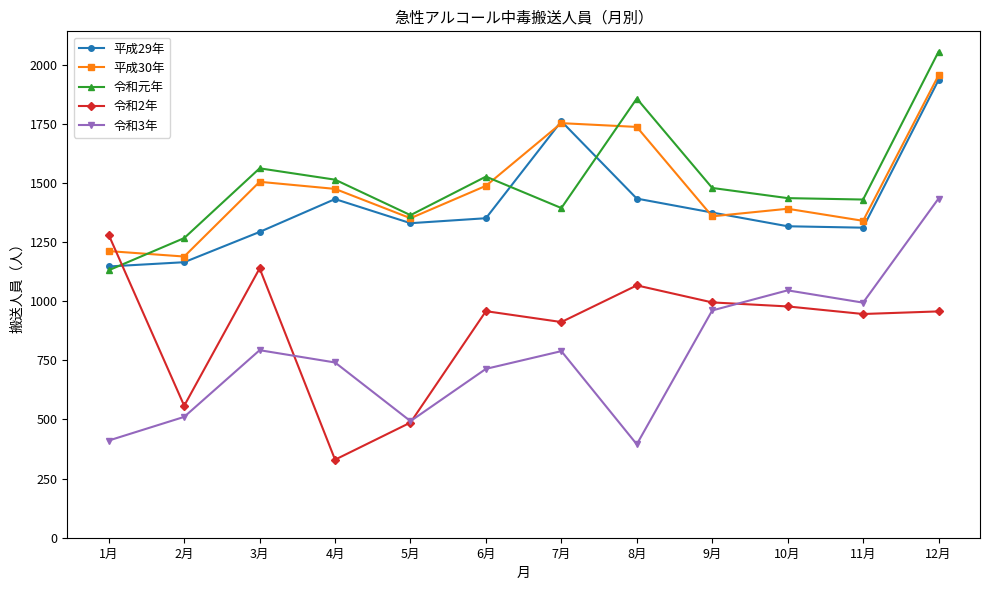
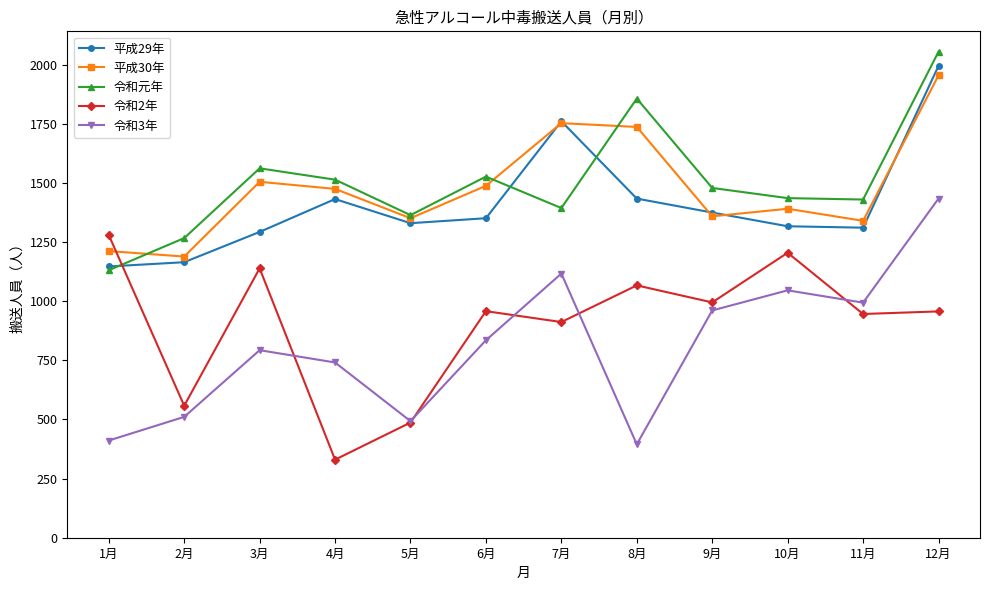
令和3年, 6月: 710 -> 840
令和3年, 7月: 790 -> 1120
令和2年, 10月: 980 -> 1210
平成29年, 12月: 1940 -> 2000
